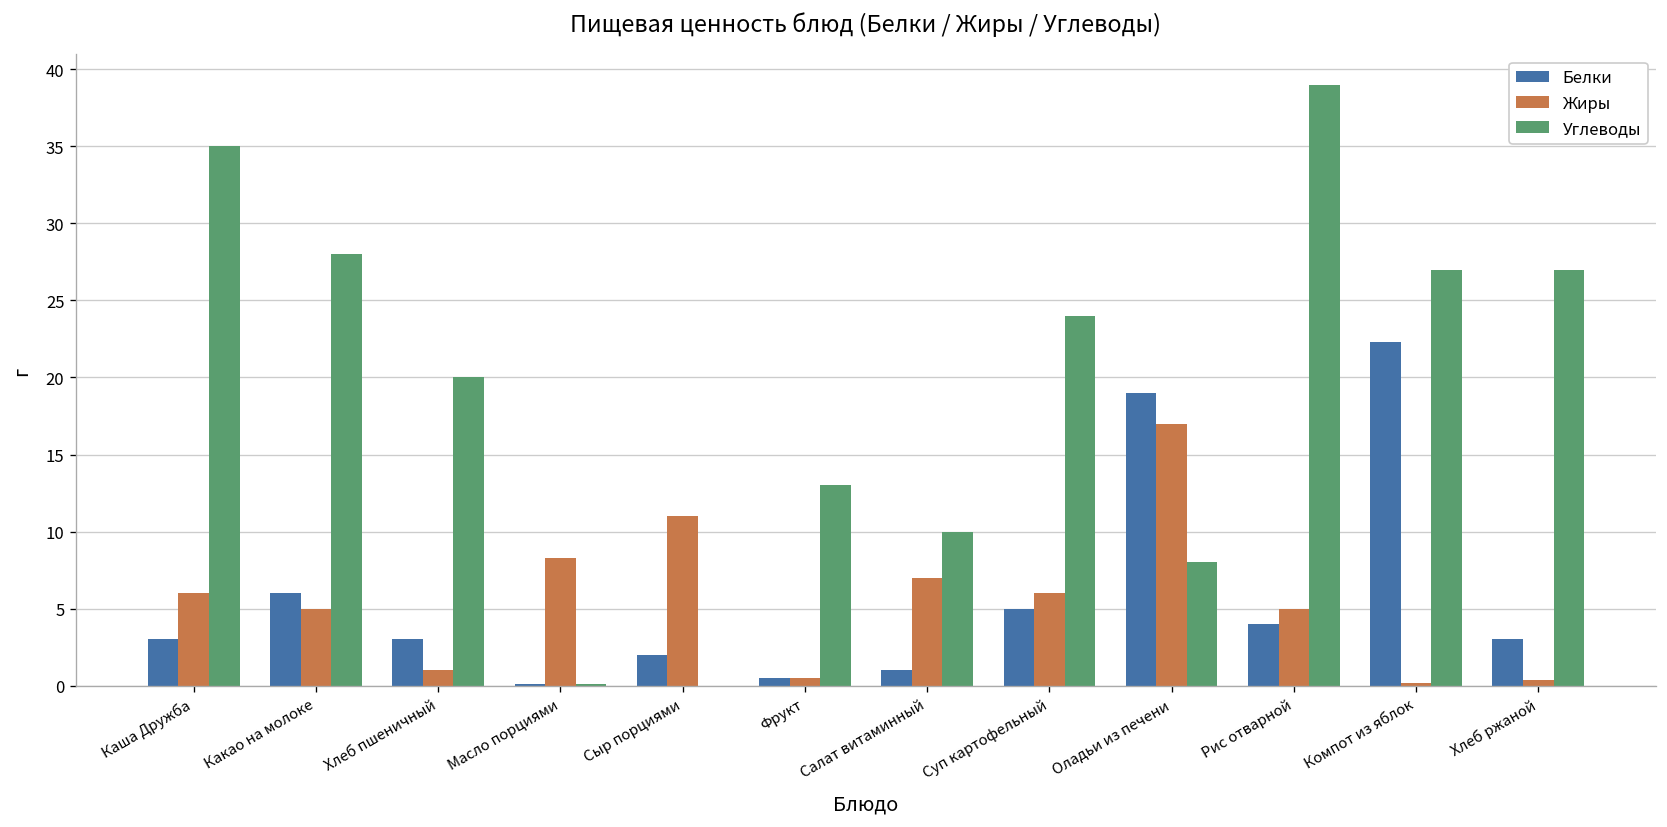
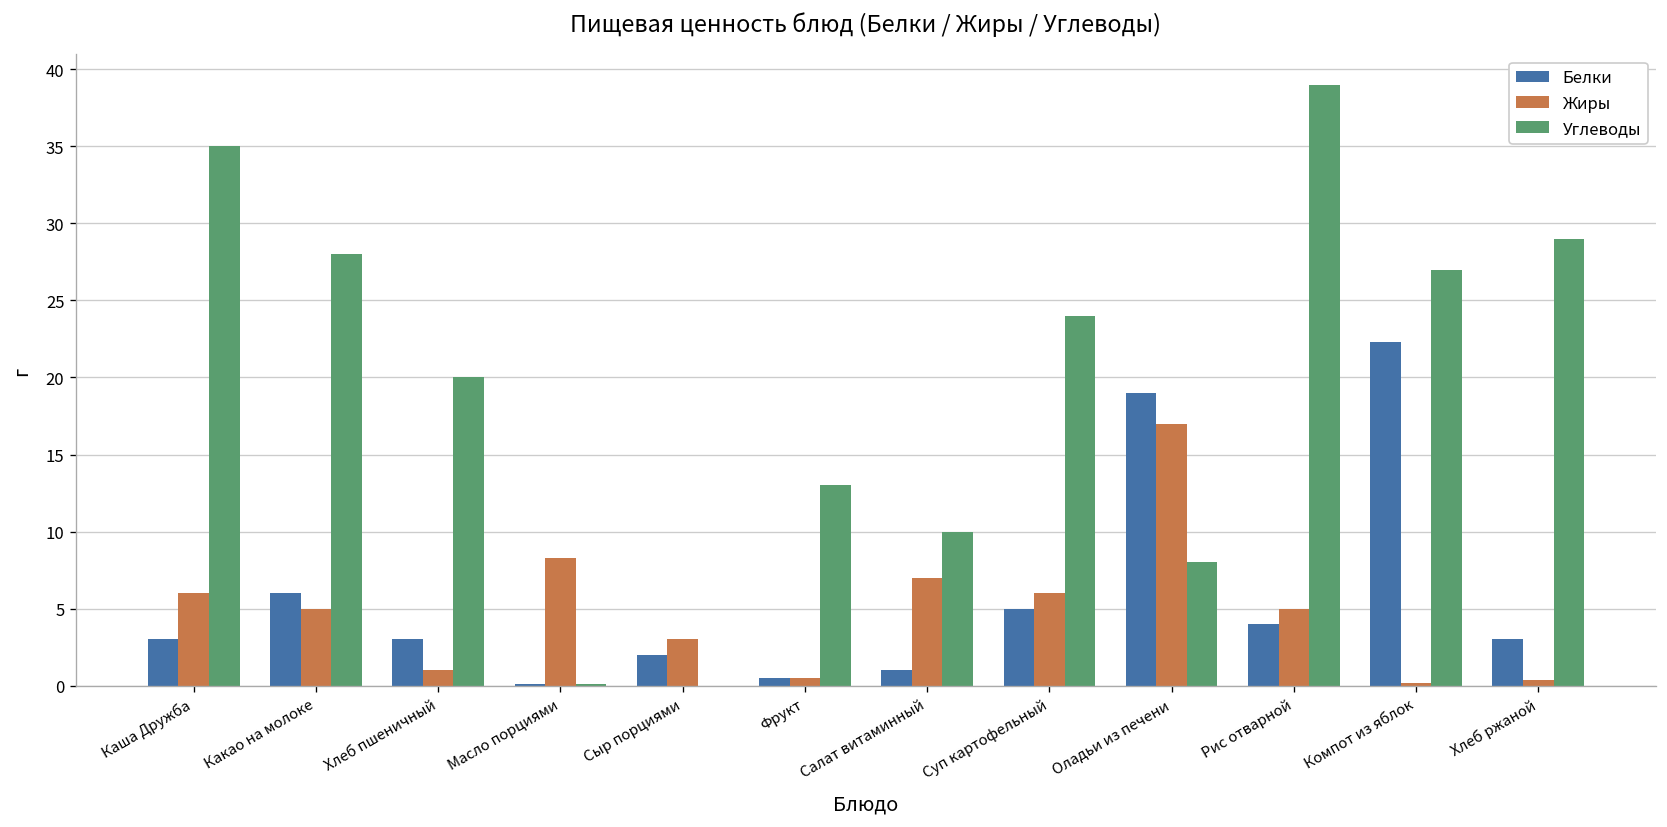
Жиры, Сыр порциями: 11 -> 3
Углеводы, Хлеб ржаной: 27 -> 29
